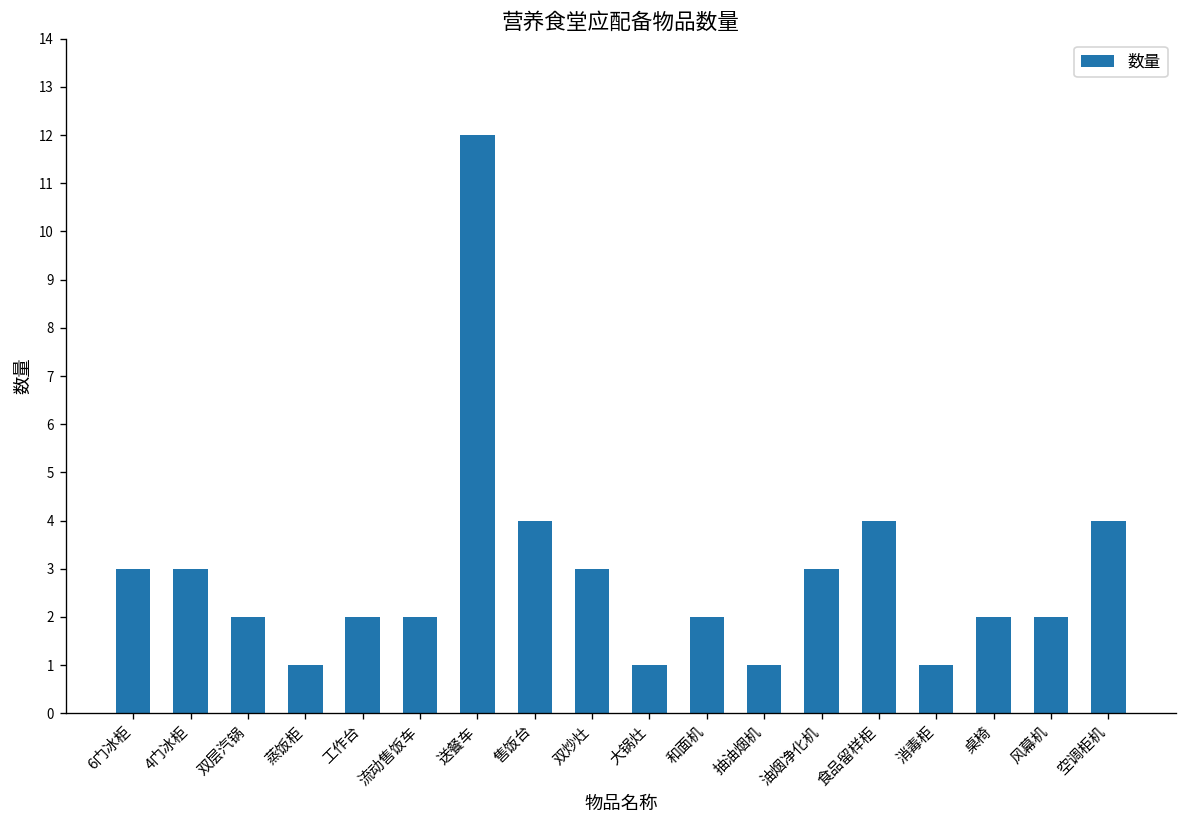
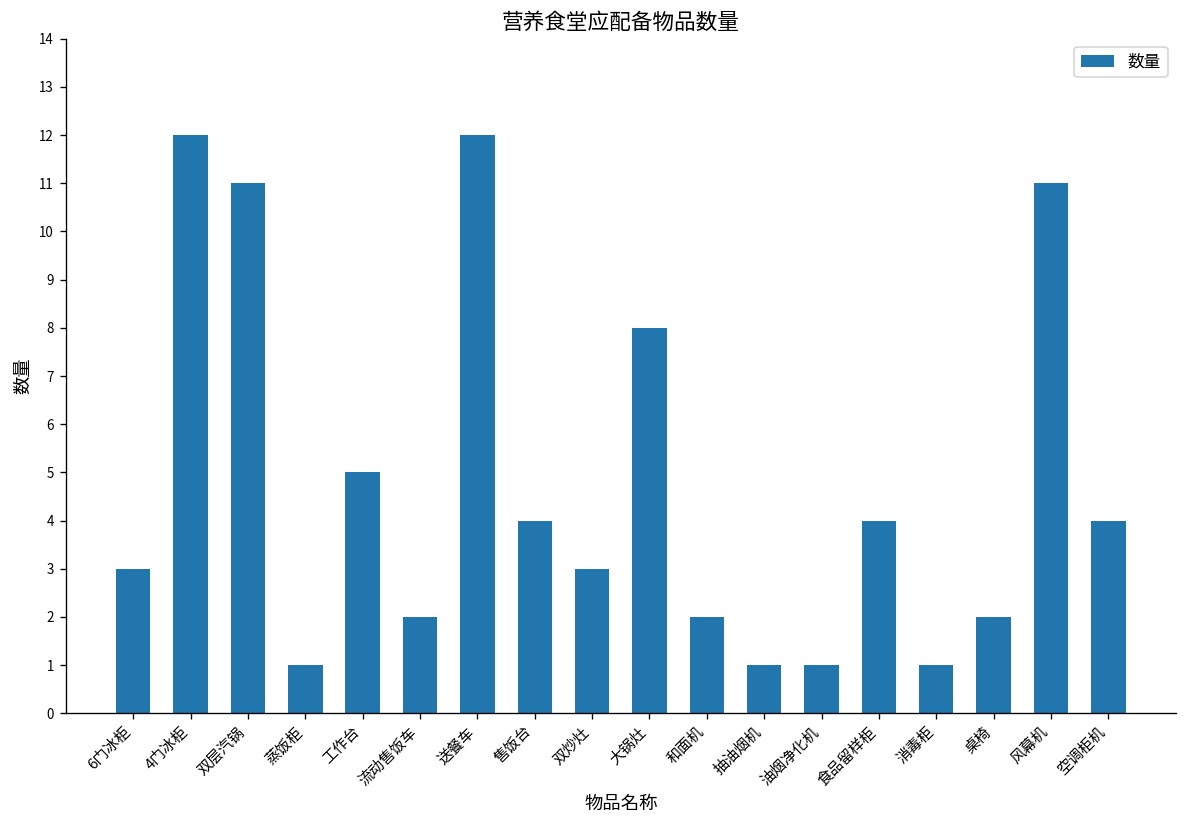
4门冰柜: 3 -> 12
双层汽锅: 2 -> 11
工作台: 2 -> 5
大锅灶: 1 -> 8
油烟净化机: 3 -> 1
风幕机: 2 -> 11
